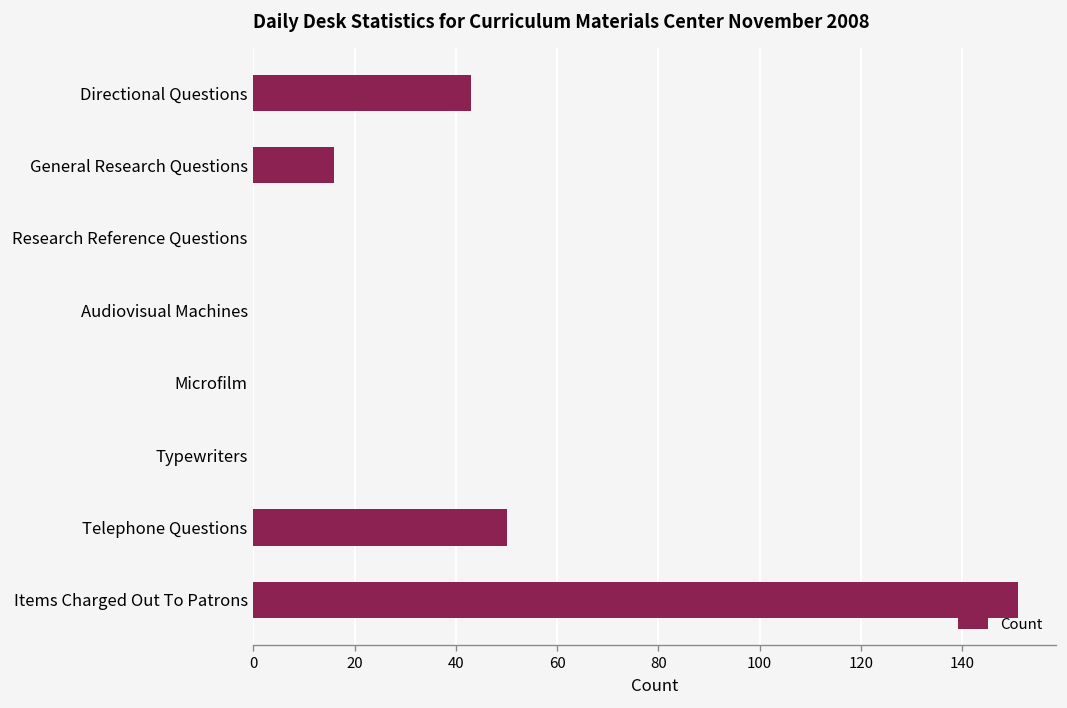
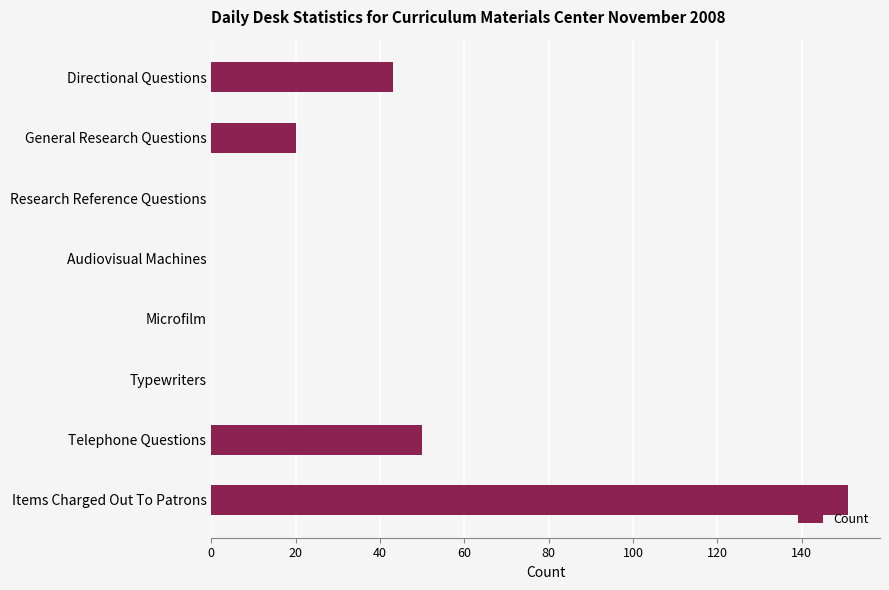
General Research Questions: 16 -> 20
